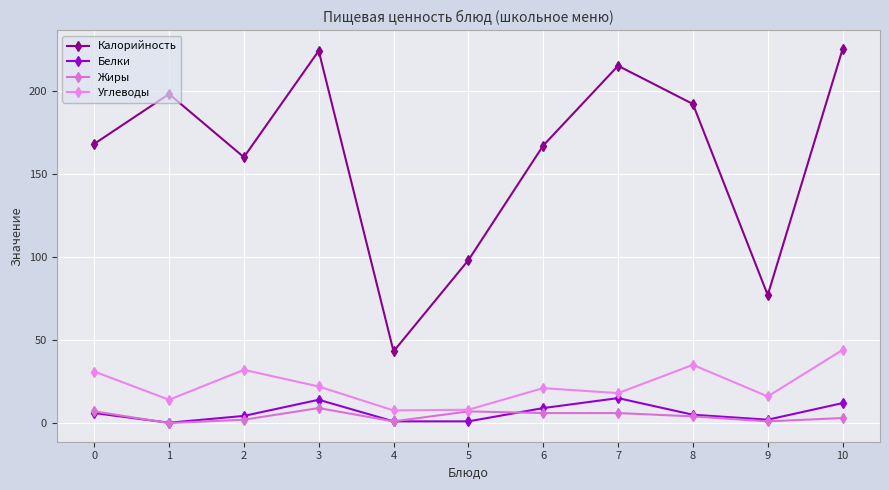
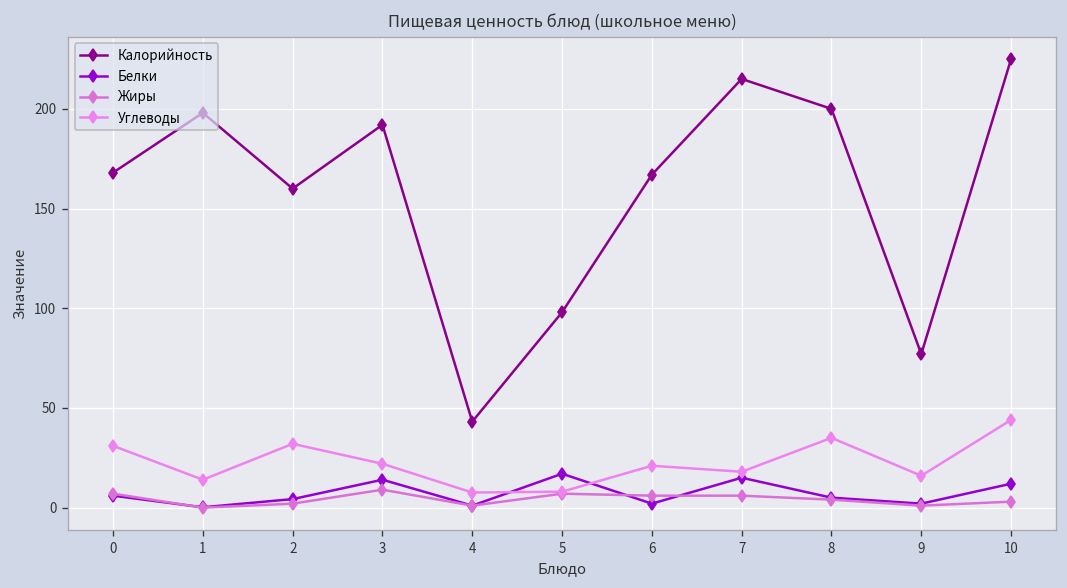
Калорийность, 3: 224 -> 192
Белки, 5: 1 -> 17
Белки, 6: 9 -> 2
Калорийность, 8: 192 -> 200
